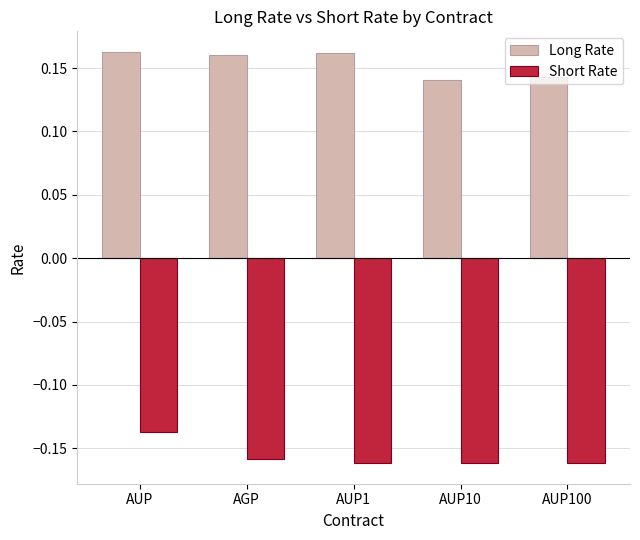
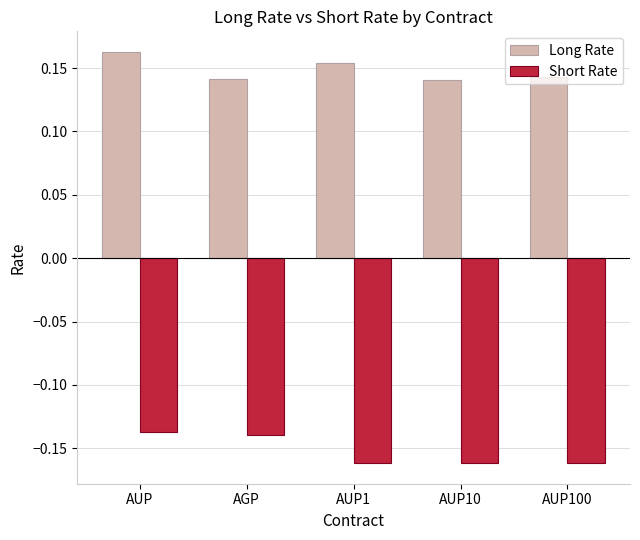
Long Rate, AGP: 0.160 -> 0.141
Short Rate, AGP: -0.158 -> -0.139
Long Rate, AUP1: 0.162 -> 0.154
